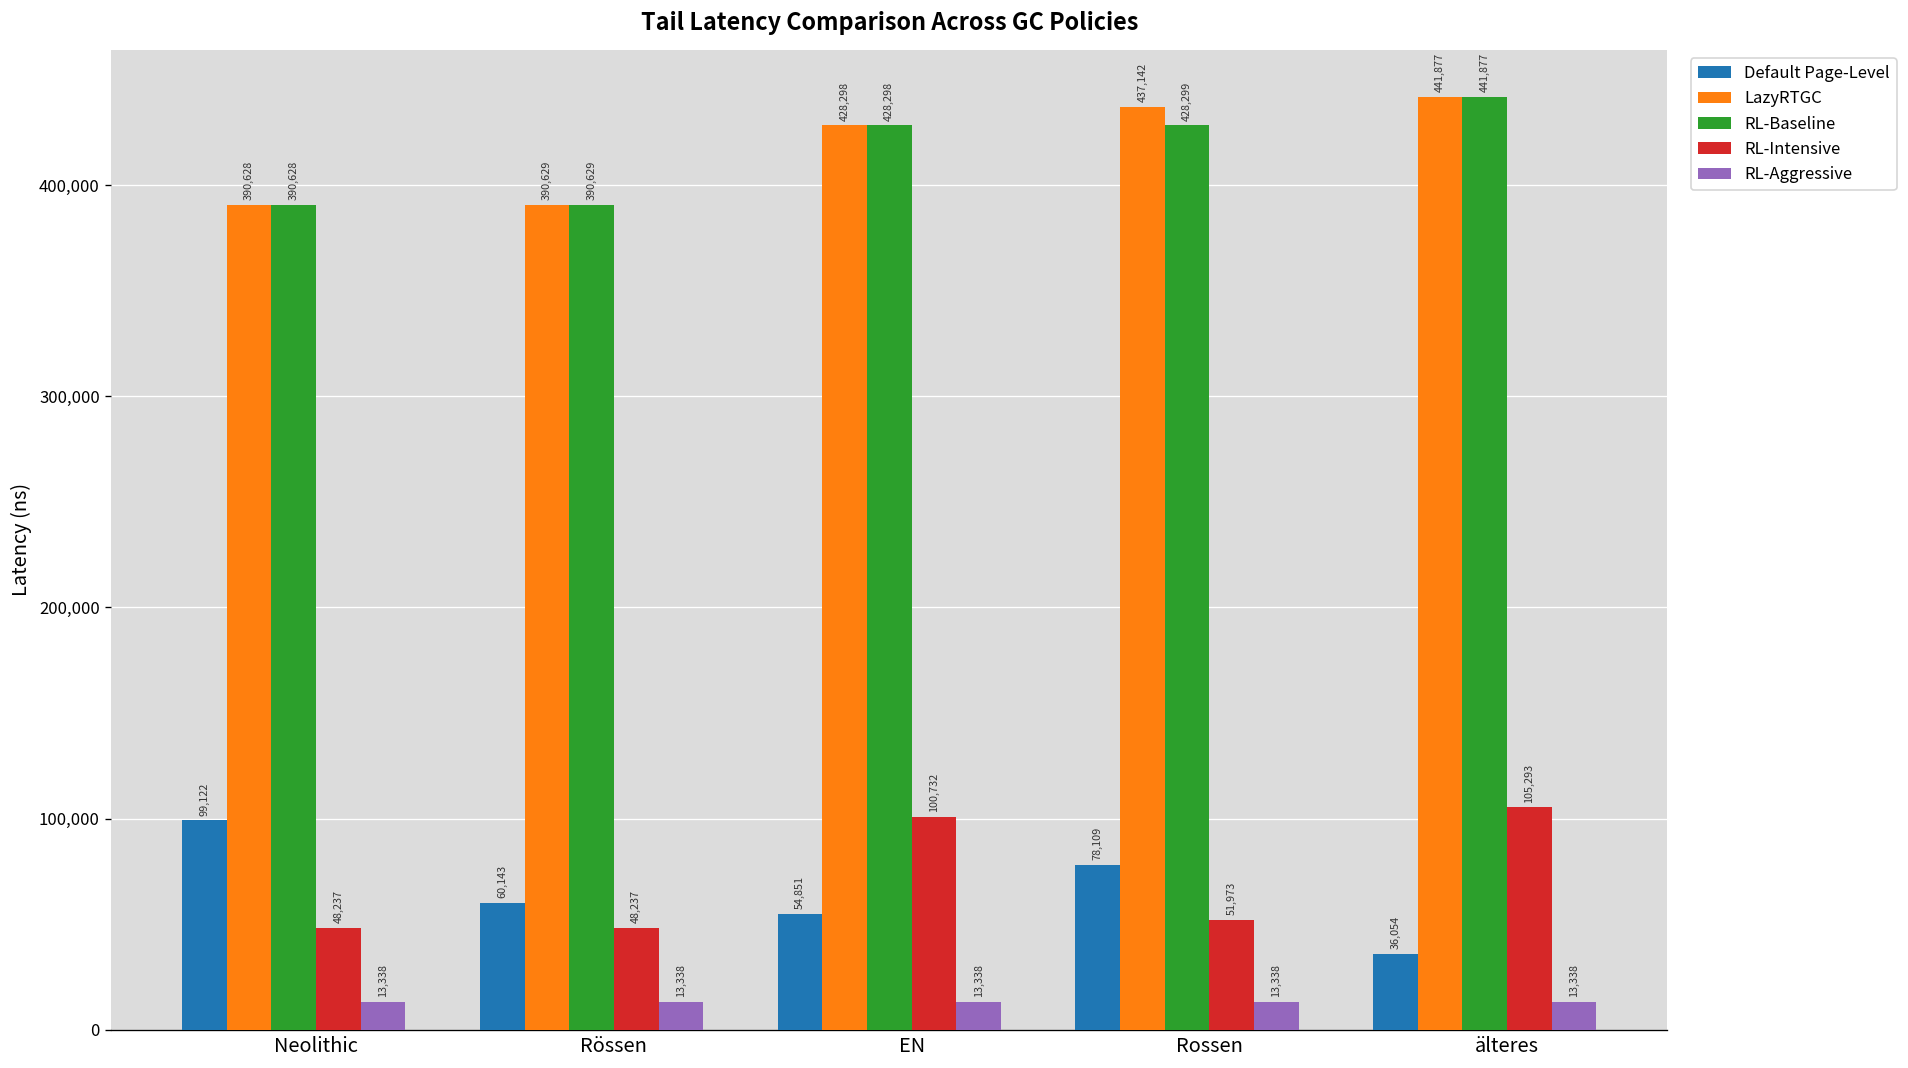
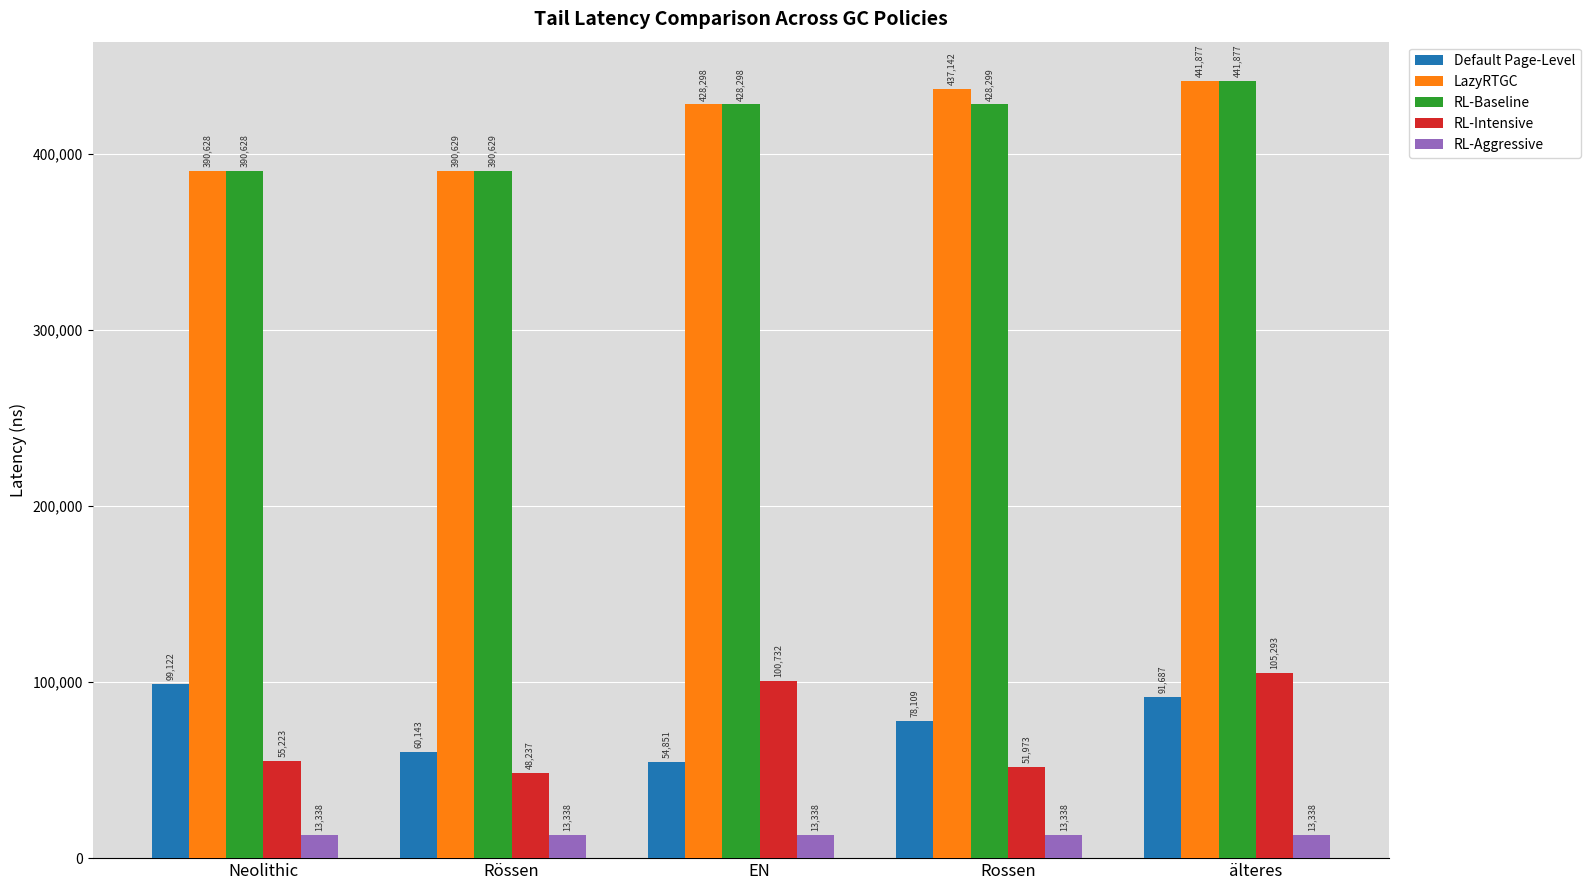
RL-Intensive, Neolithic: 48,237 -> 55,223
Default Page-Level, älteres: 36,054 -> 91,687
